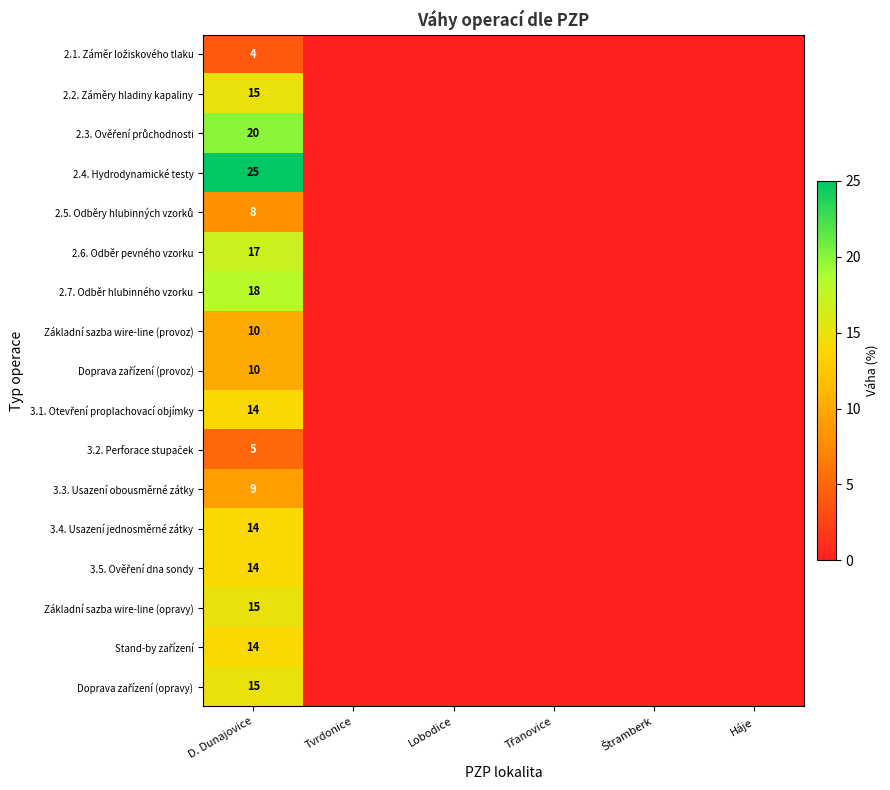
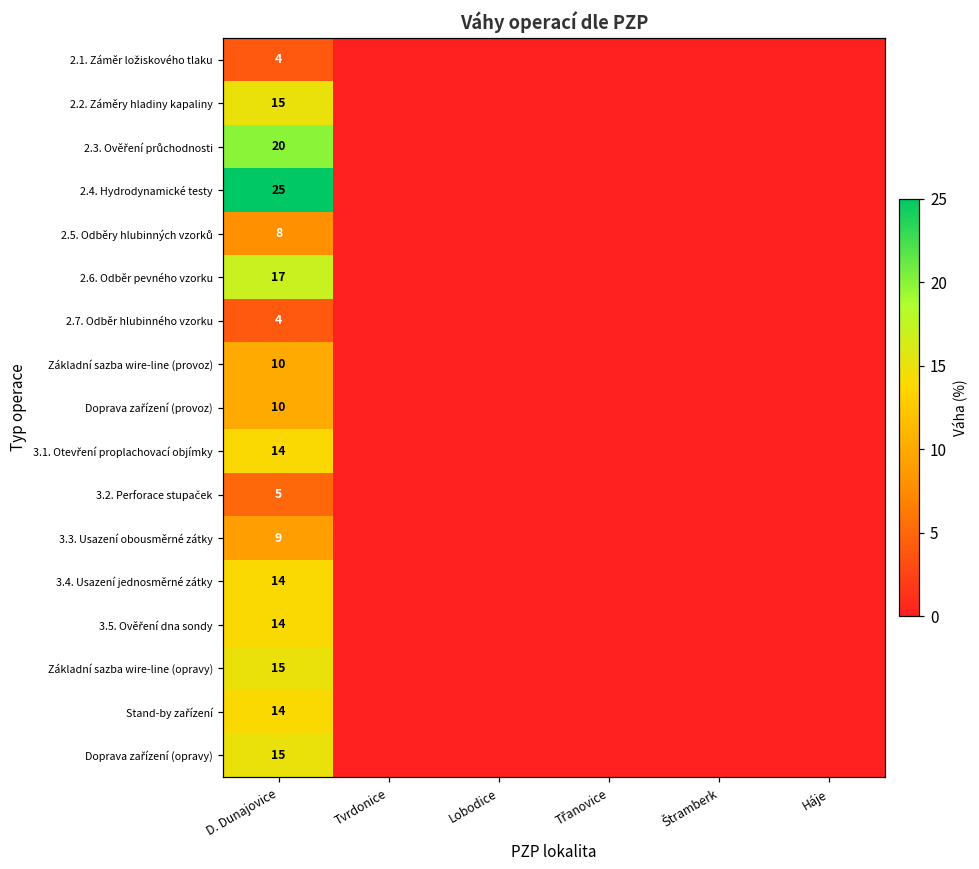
2.7. Odběr hlubinného vzorku, D. Dunajovice: 18 -> 4
